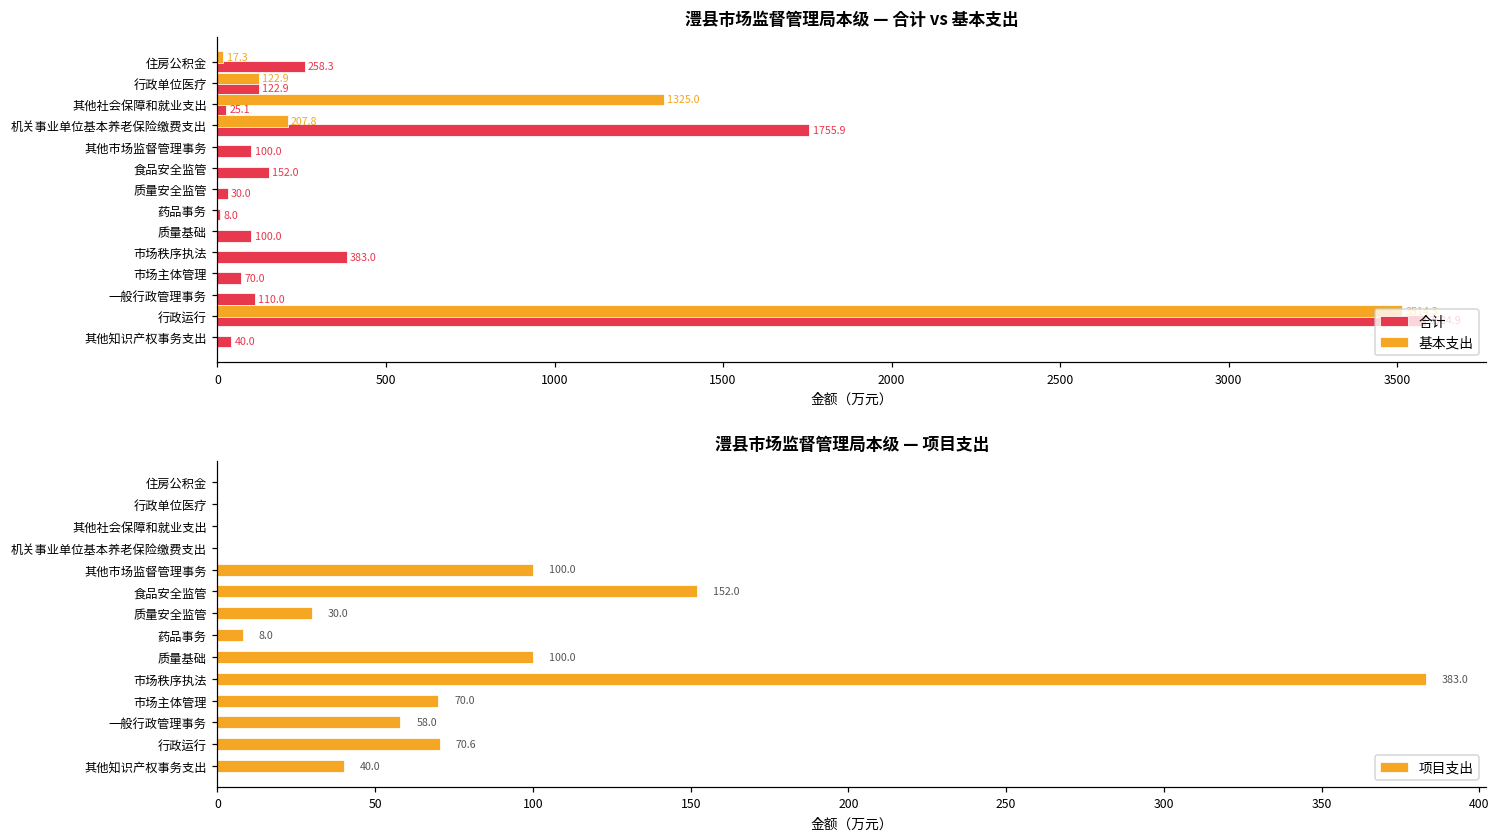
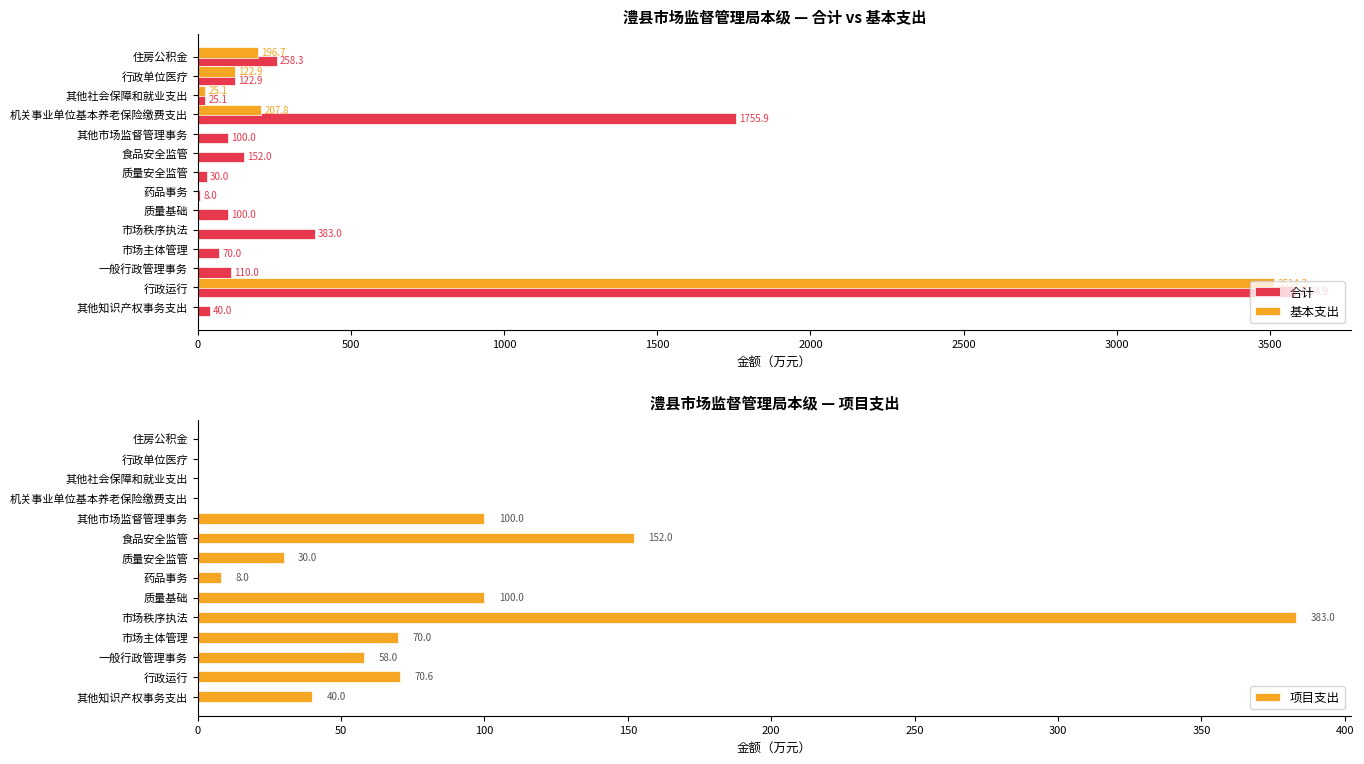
澧县市场监督管理局本级 — 合计 vs 基本支出, 基本支出, 住房公积金: 17.3 -> 196.7
澧县市场监督管理局本级 — 合计 vs 基本支出, 基本支出, 其他社会保障和就业支出: 1325.0 -> 25.1
